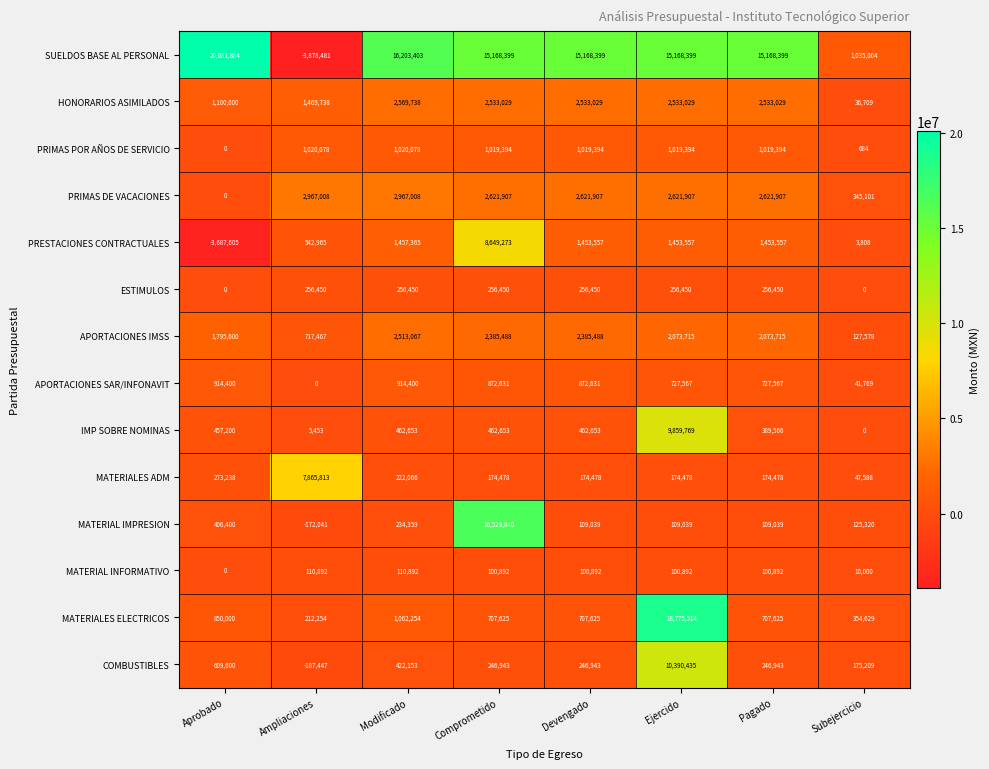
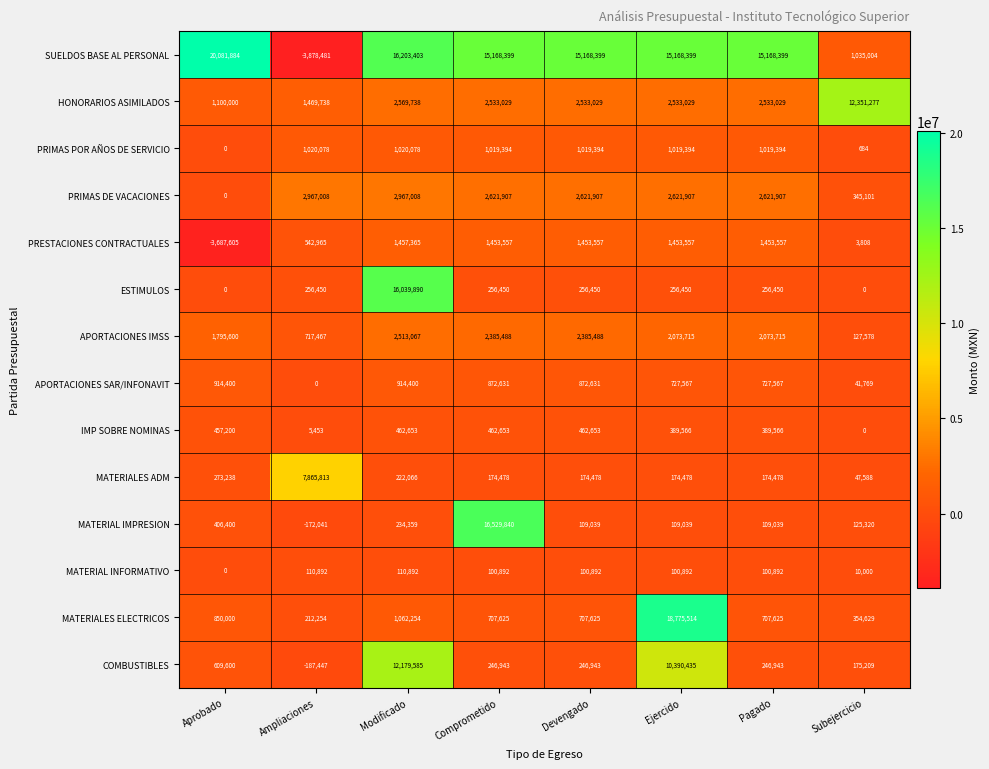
HONORARIOS ASIMILADOS, Subejercicio: 36,709 -> 12,351,277
PRESTACIONES CONTRACTUALES, Comprometido: 8,649,273 -> 1,453,557
ESTIMULOS, Modificado: 256,450 -> 16,039,890
IMP SOBRE NOMINAS, Ejercido: 9,859,769 -> 389,566
COMBUSTIBLES, Modificado: 422,153 -> 12,179,585
